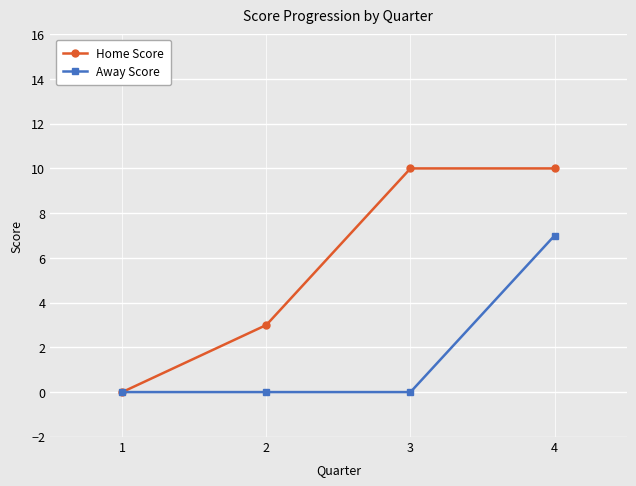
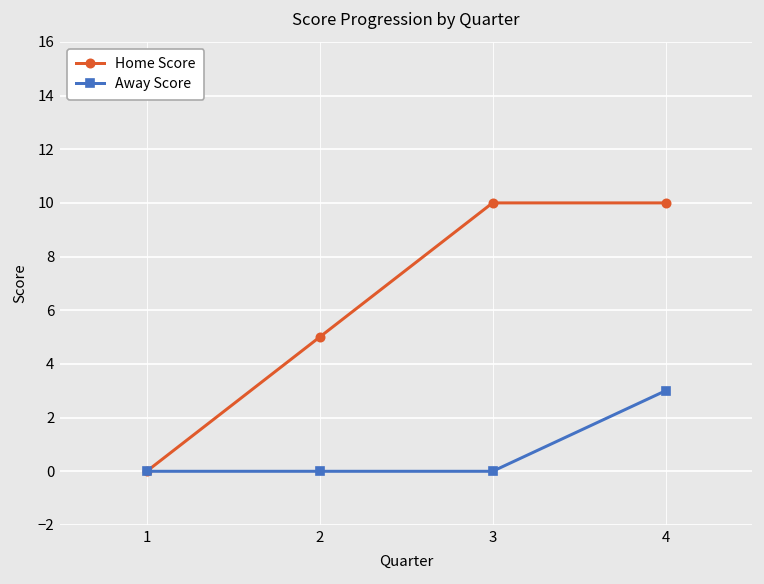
Home Score, 2: 3 -> 5
Away Score, 4: 7 -> 3
